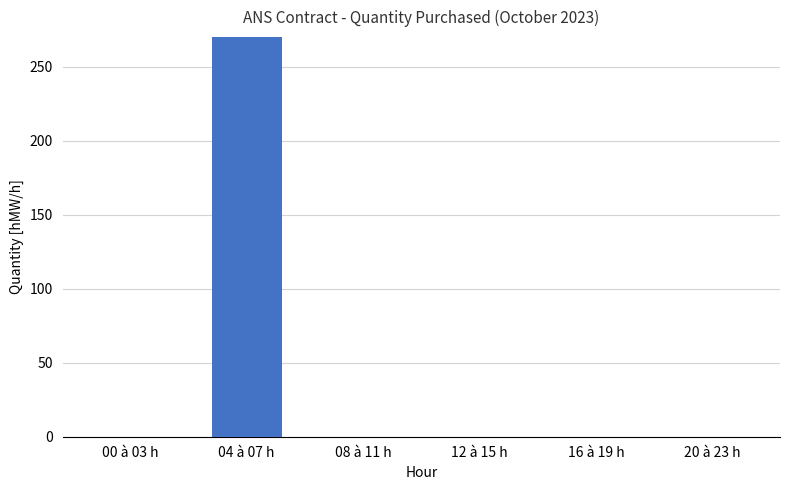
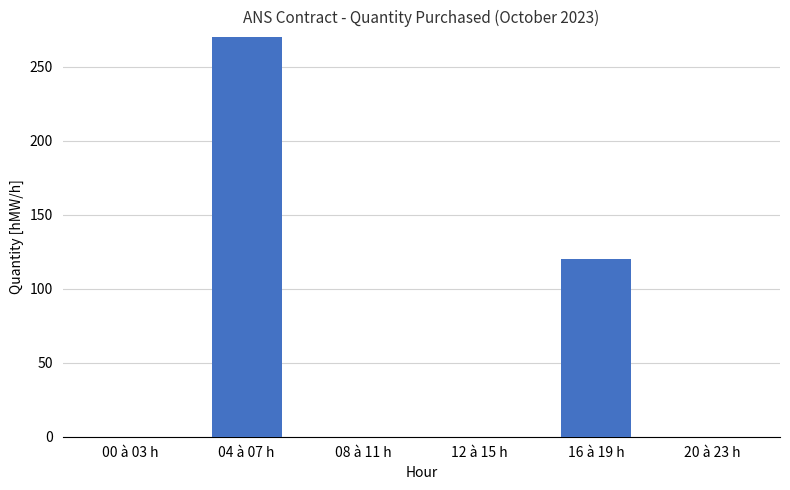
16 à 19 h: 0 -> 120
